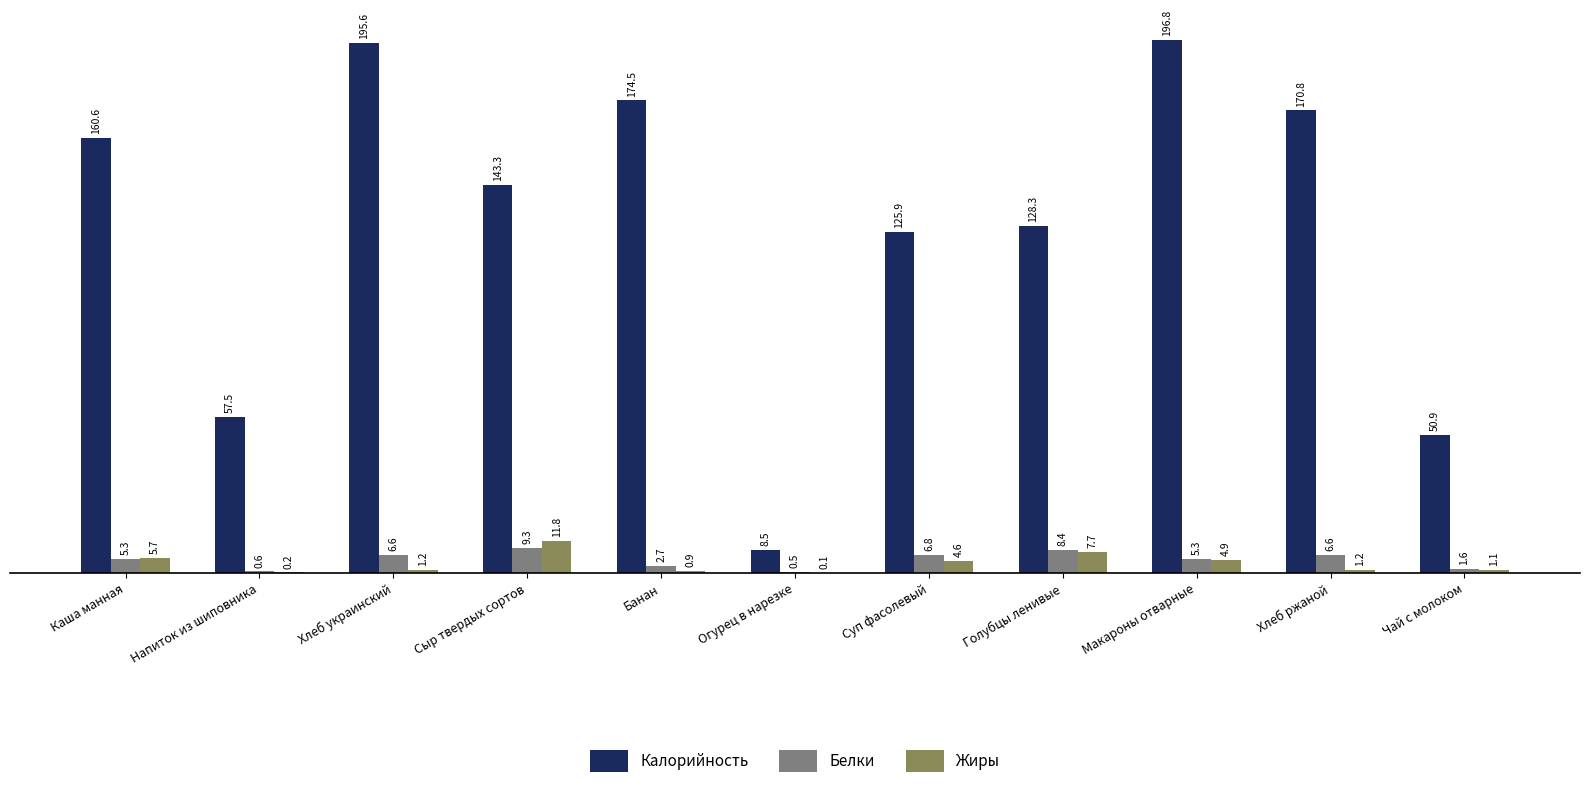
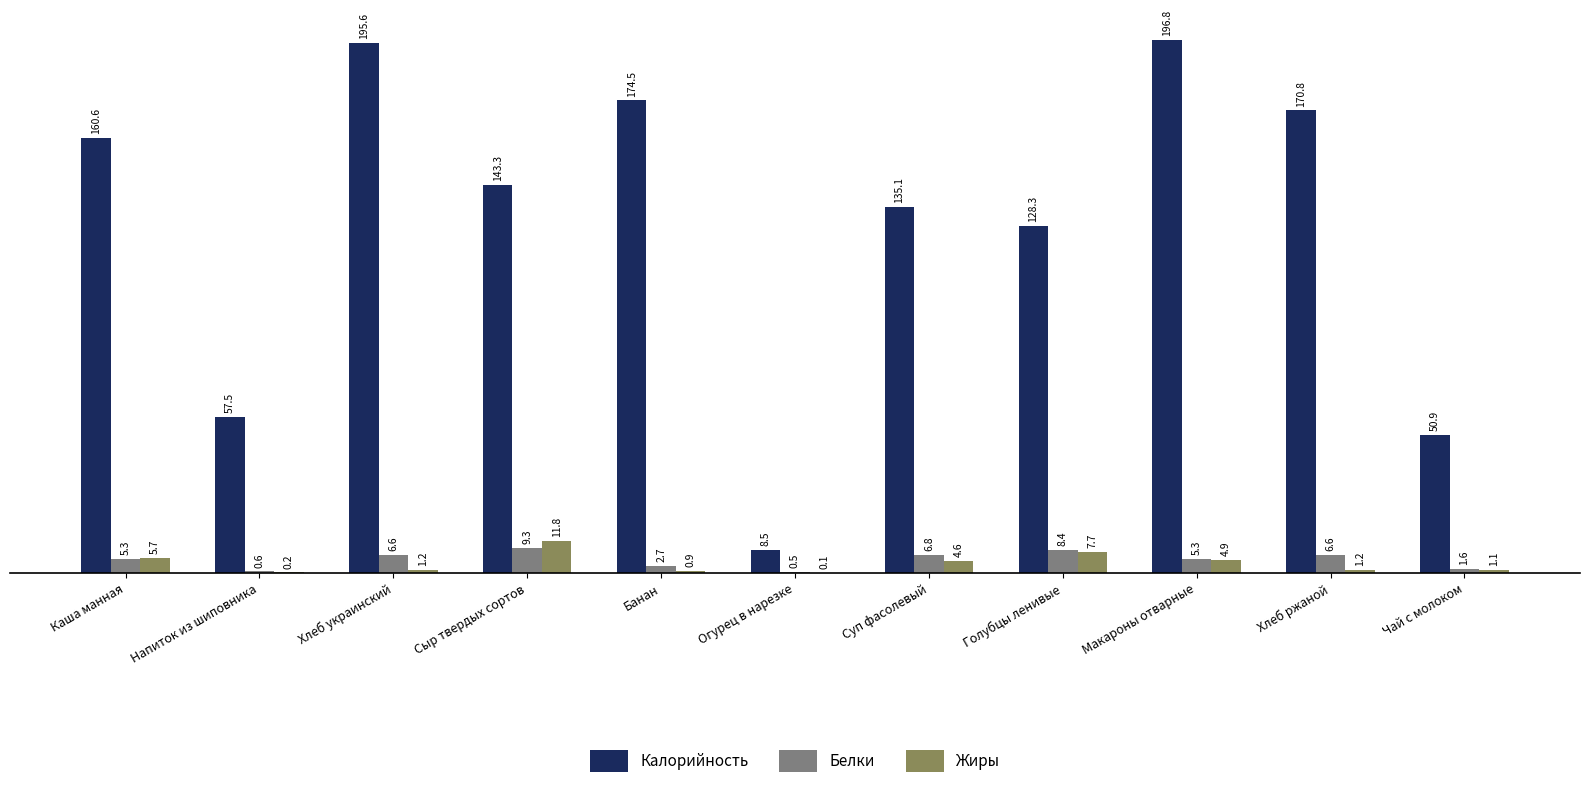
Калорийность, Суп фасолевый: 125.9 -> 135.1
